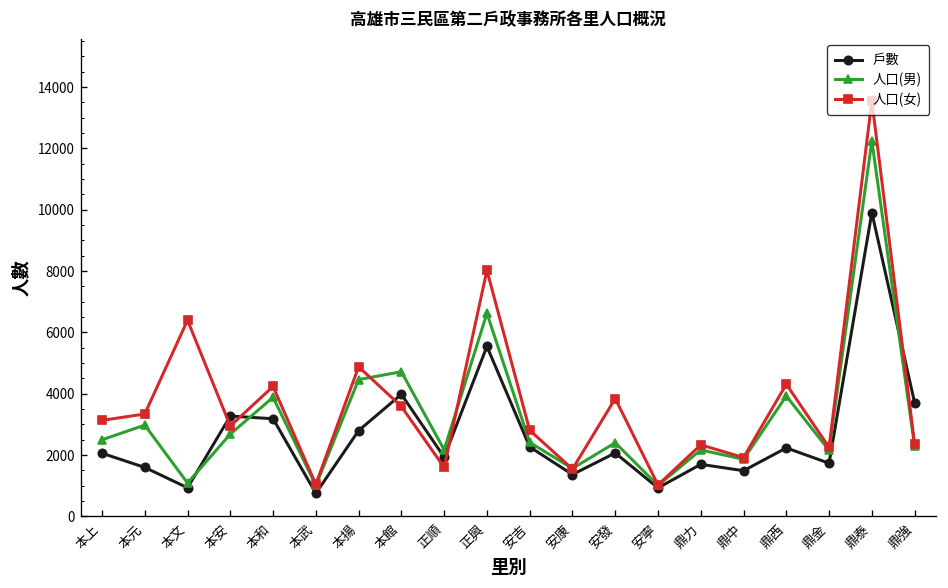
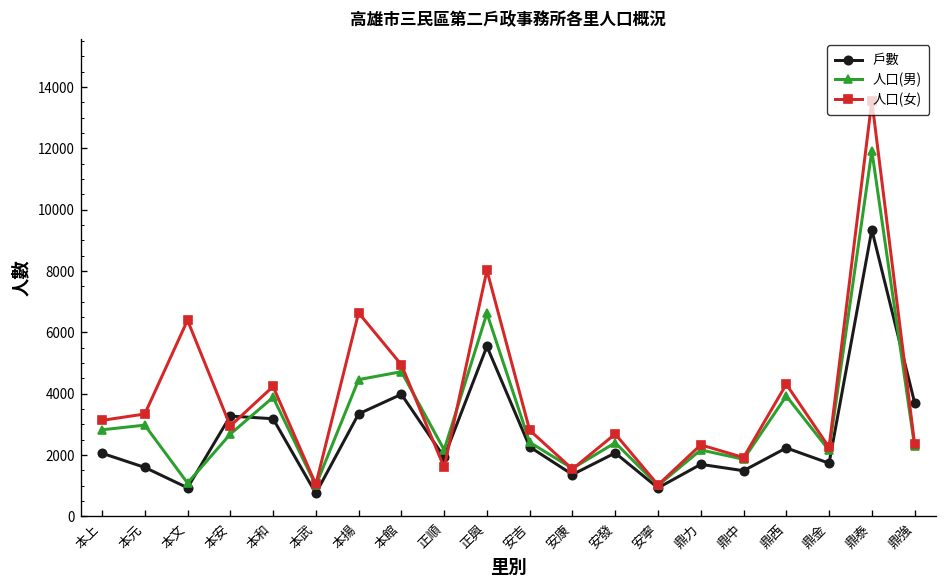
人口(男), 本上: 2500 -> 2800
戶數, 本揚: 2800 -> 3300
人口(女), 本揚: 4900 -> 6600
人口(女), 本館: 3600 -> 4900
人口(女), 安發: 3800 -> 2700
戶數, 鼎泰: 9900 -> 9300
人口(男), 鼎泰: 12200 -> 11900
